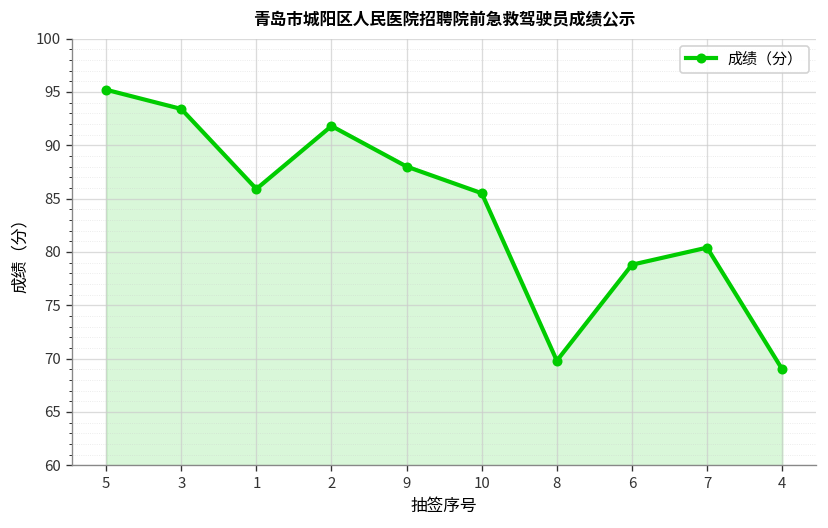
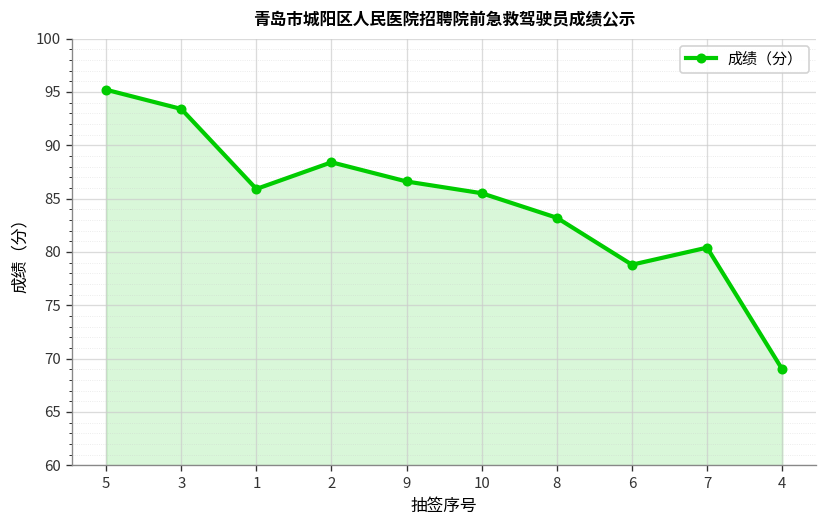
2: 92 -> 88
9: 88 -> 87
8: 70 -> 83
